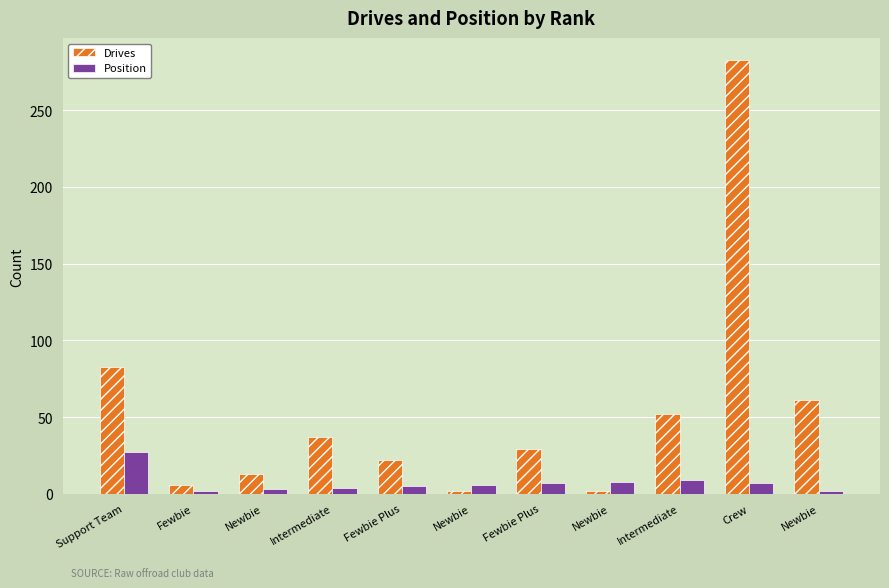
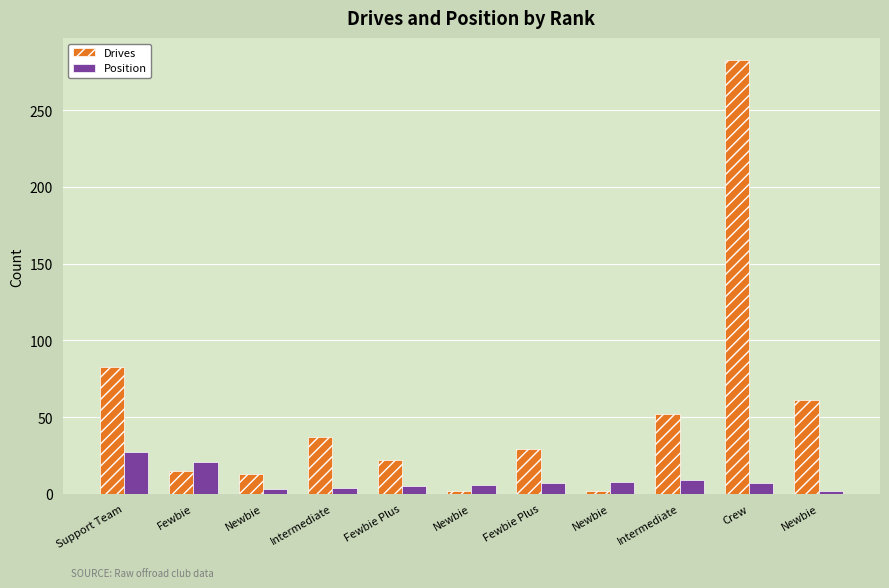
Drives, Fewbie: 6 -> 15
Position, Fewbie: 2 -> 21
